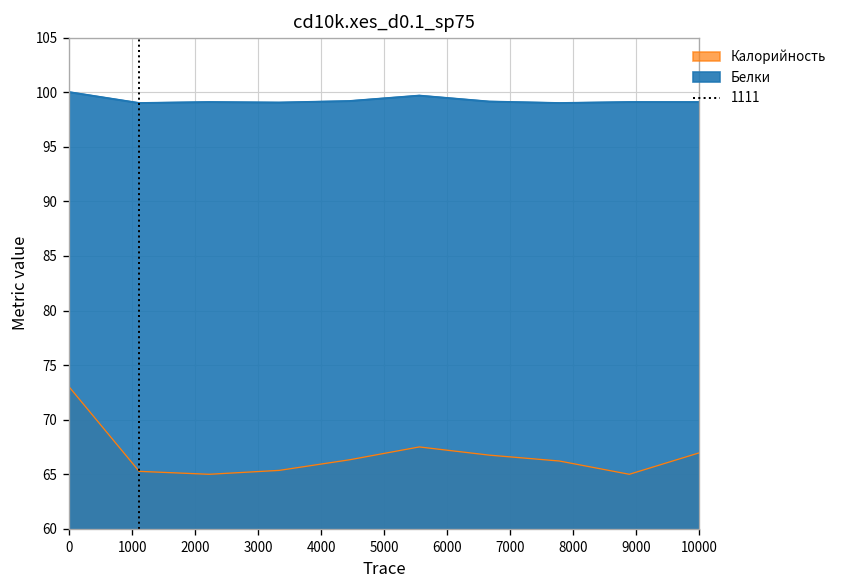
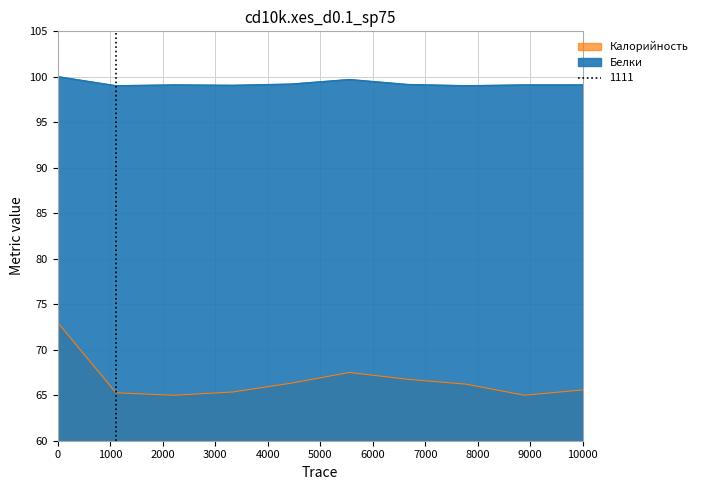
Калорийность, 10000: 67 -> 66
